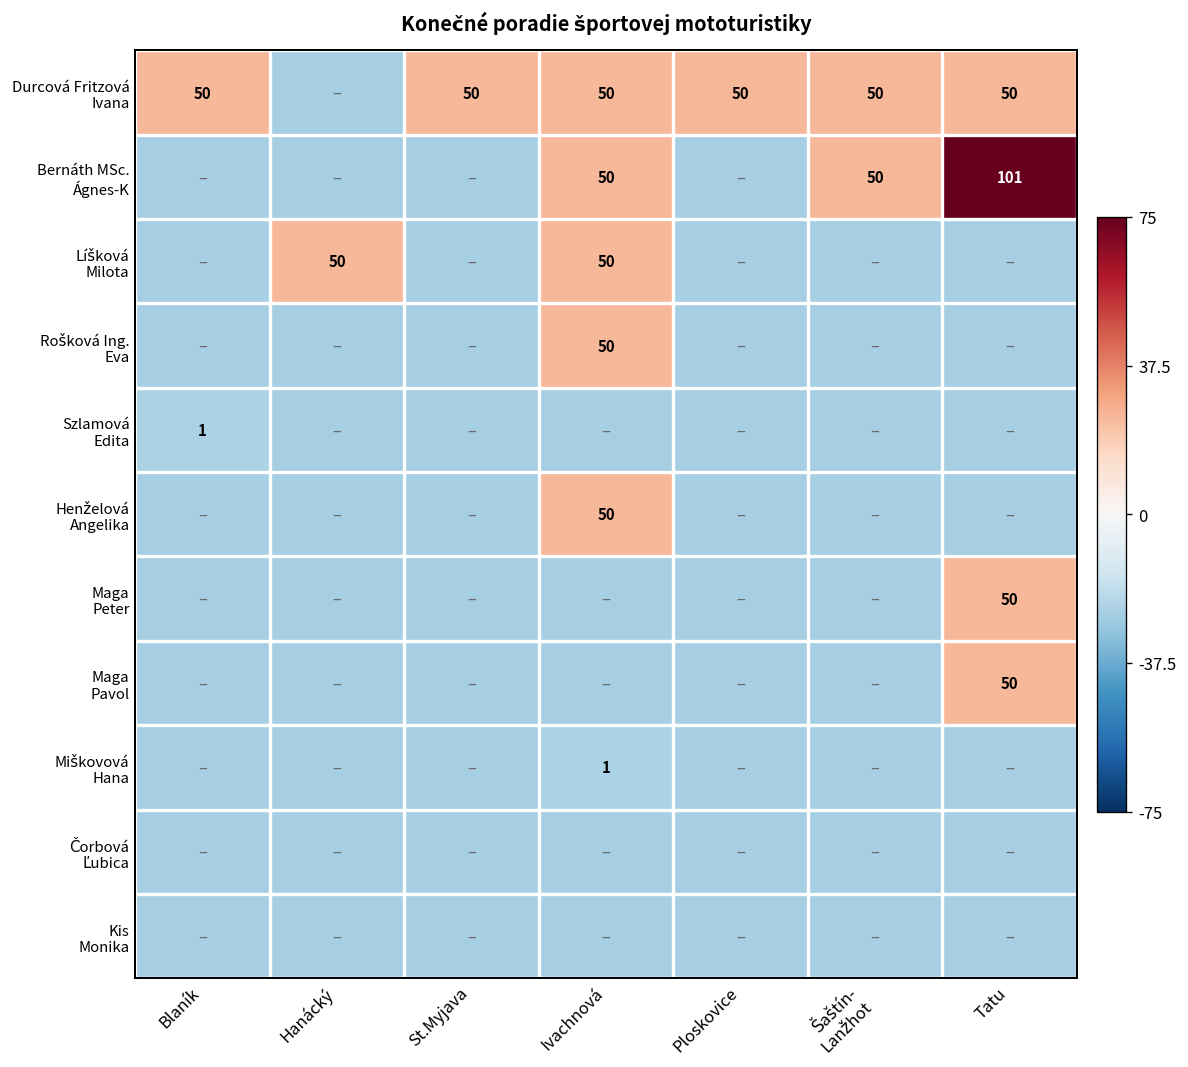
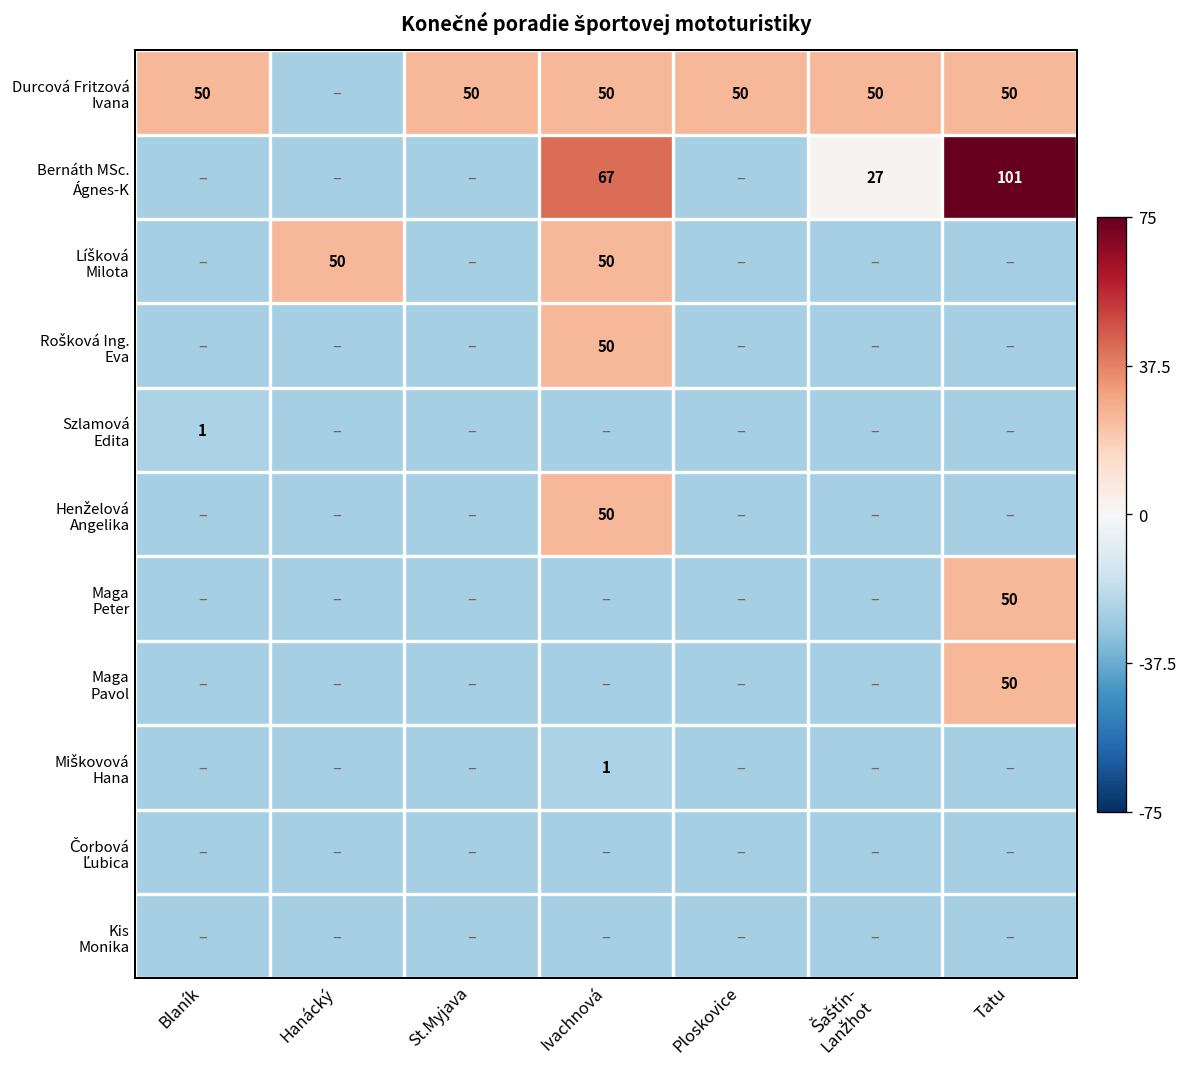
Bernáth MSc. Ágnes-K, Ivachnová: 50 -> 67
Bernáth MSc. Ágnes-K, Šaštín- Lanžhot: 50 -> 27
